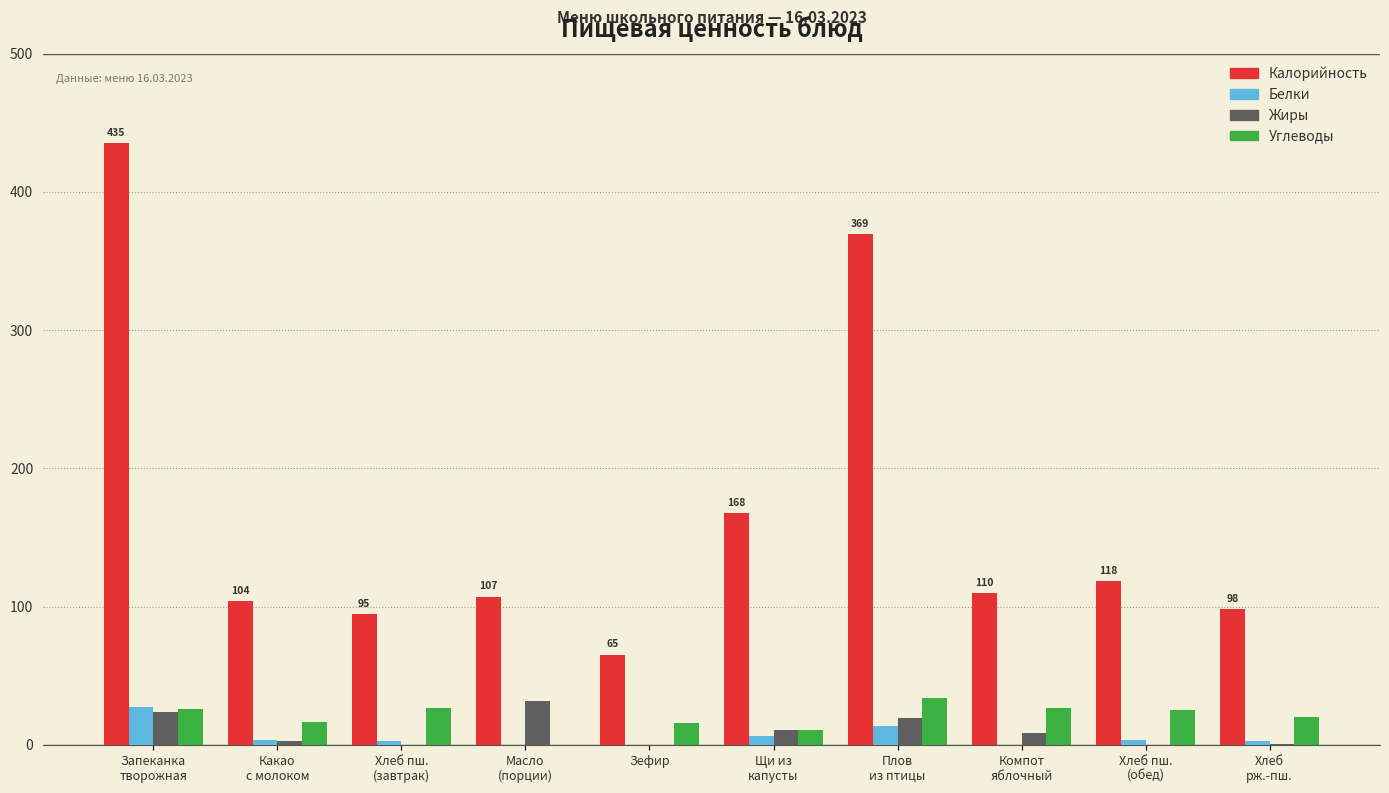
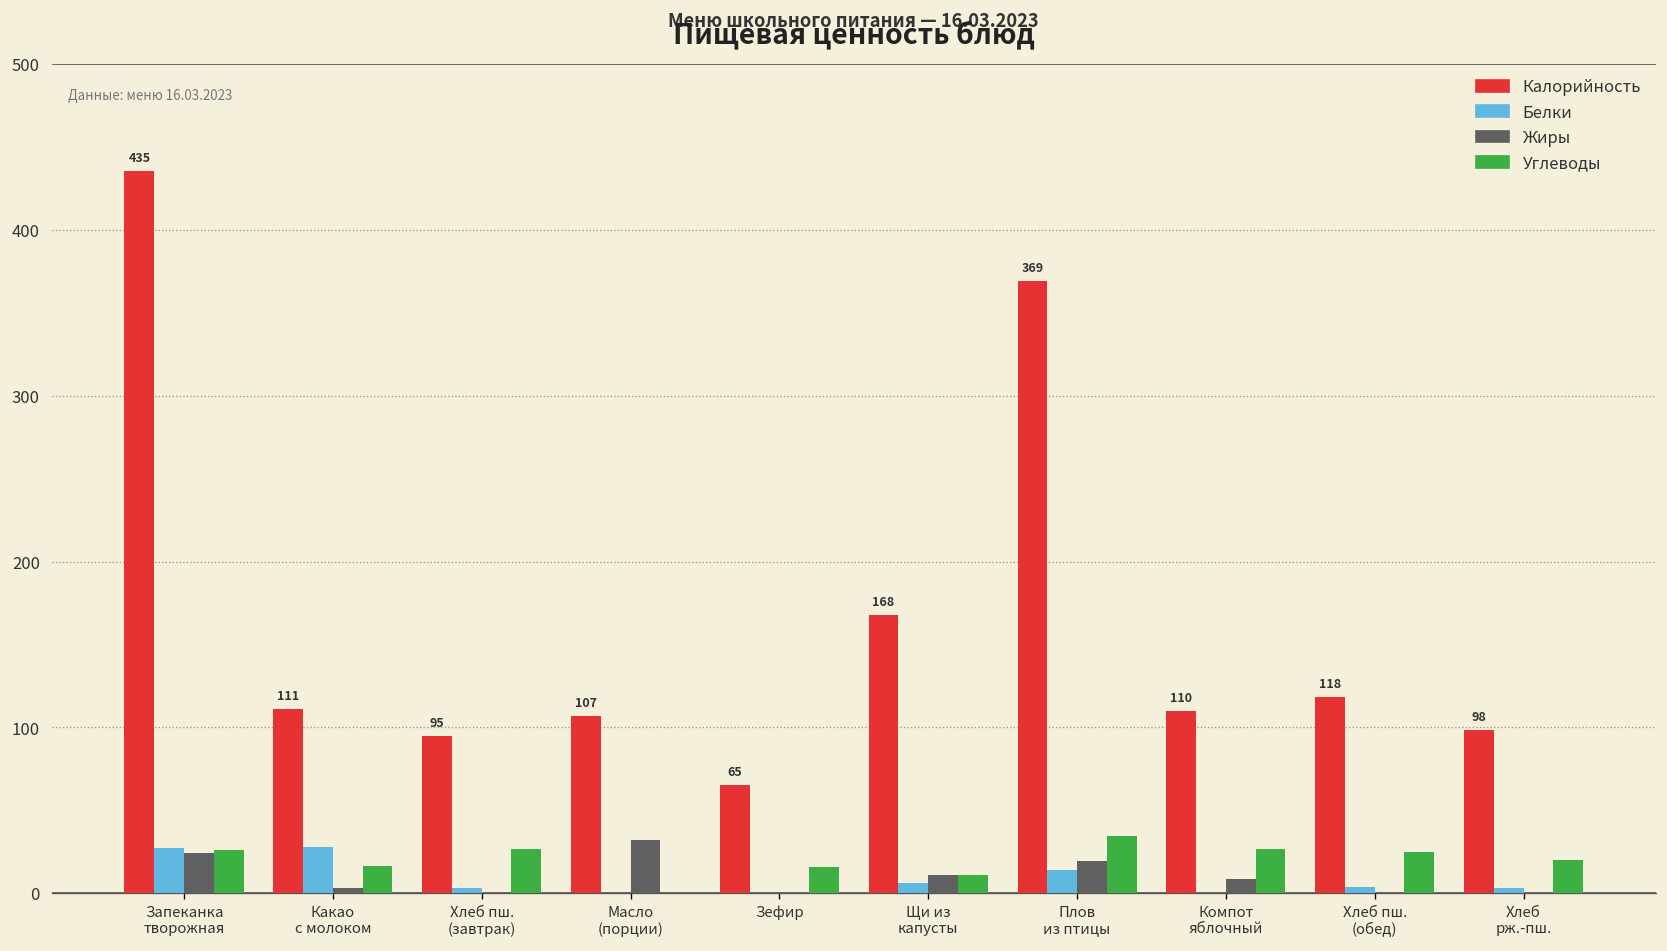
Калорийность, Какао с молоком: 104 -> 111
Белки, Какао с молоком: 4 -> 28
